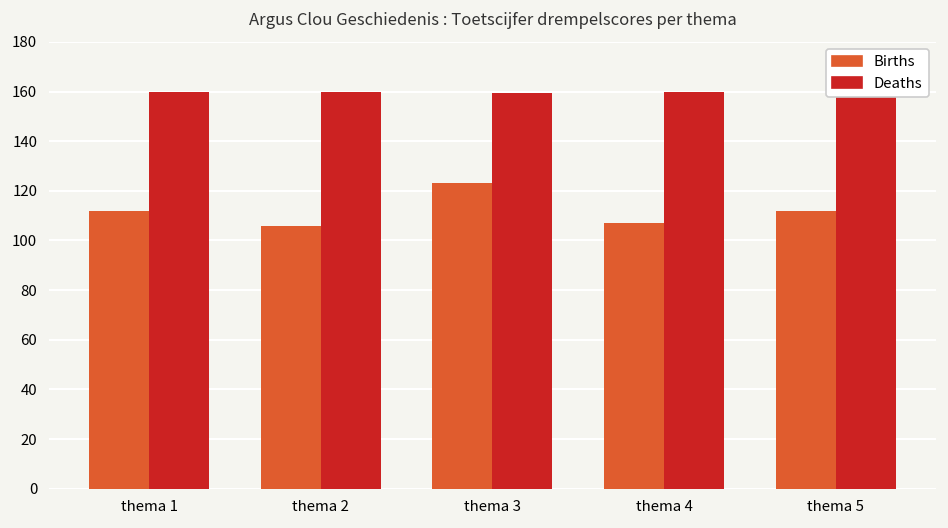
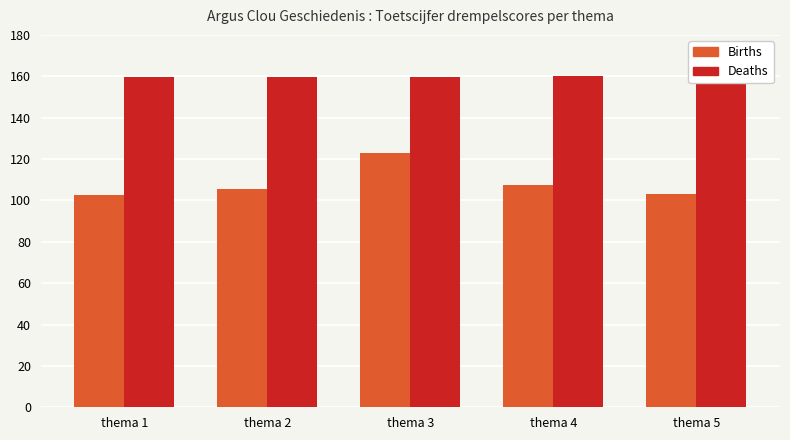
Births, thema 1: 112 -> 103
Births, thema 5: 112 -> 103
